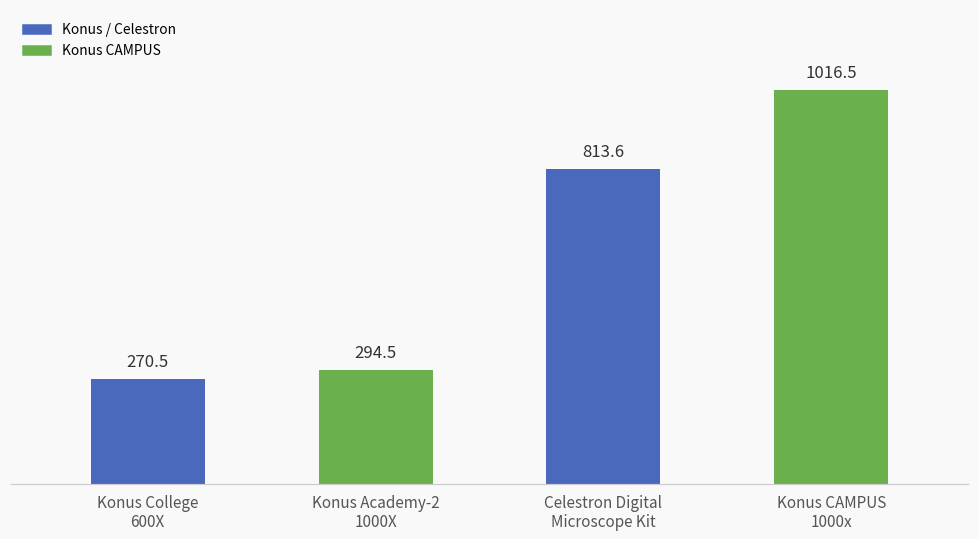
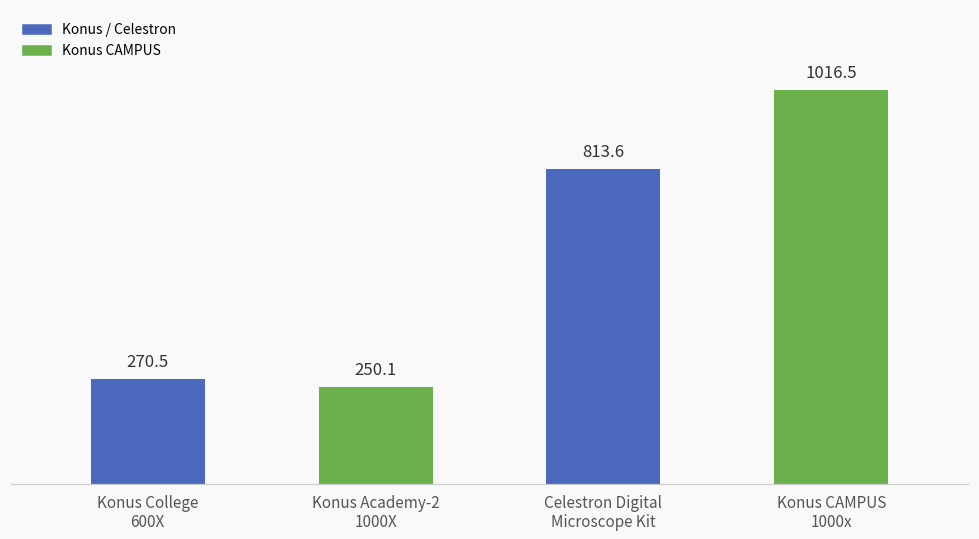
Konus Academy-2 1000X: 294.5 -> 250.1
